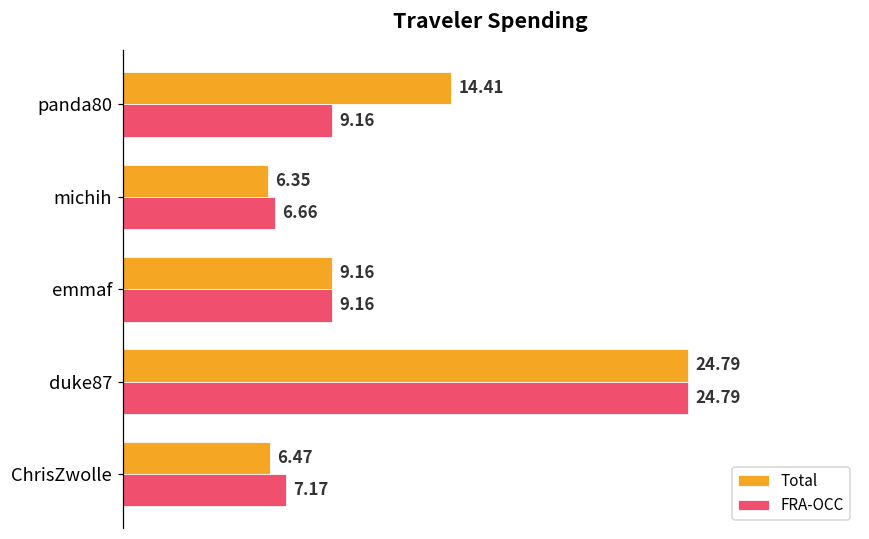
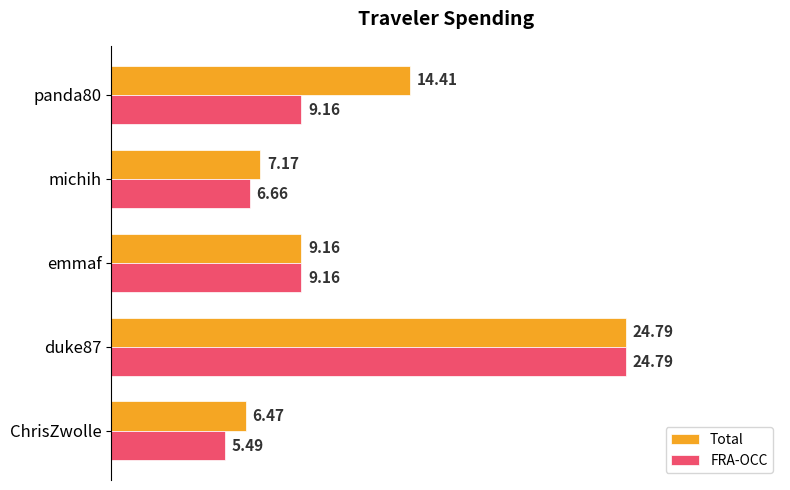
Total, michih: 6.35 -> 7.17
FRA-OCC, ChrisZwolle: 7.17 -> 5.49
